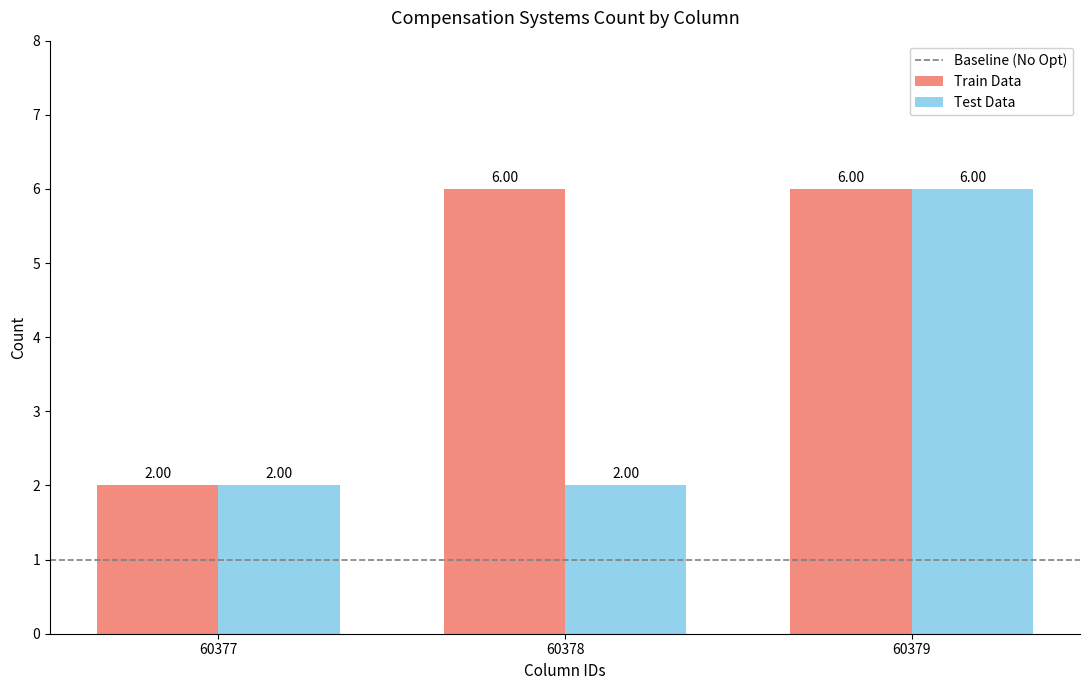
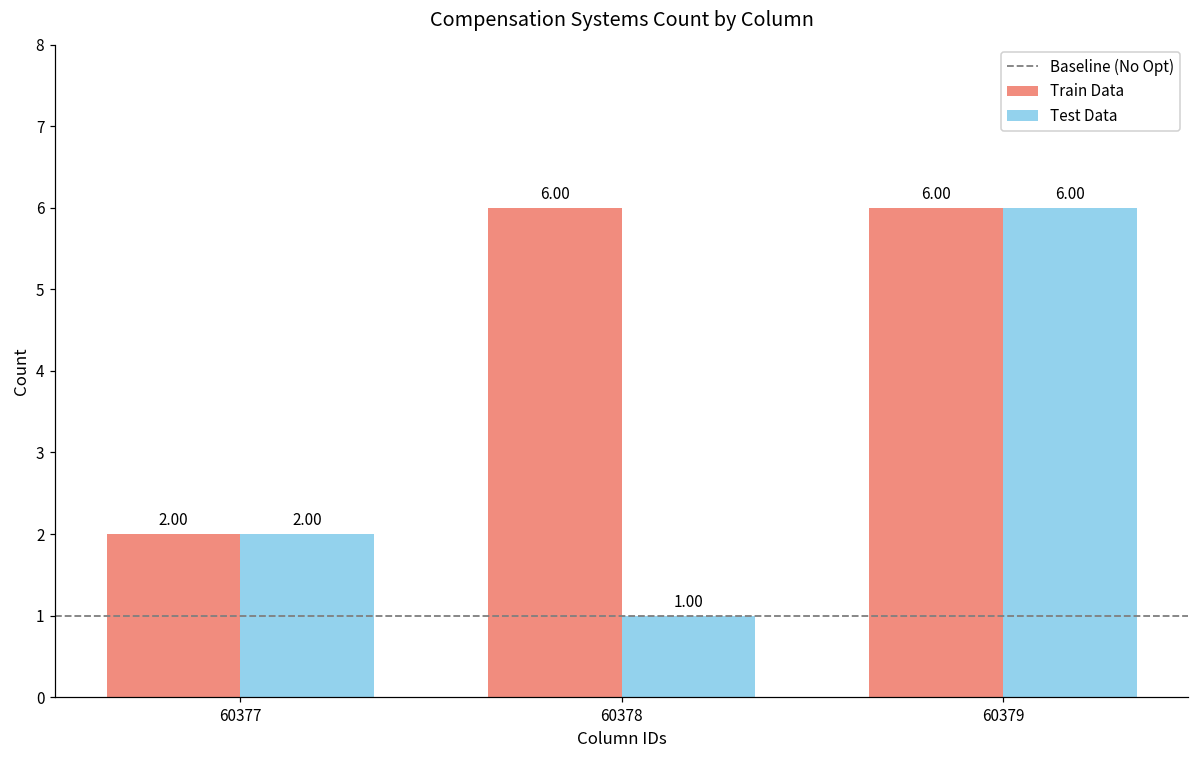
Test Data, 60378: 2.00 -> 1.00
